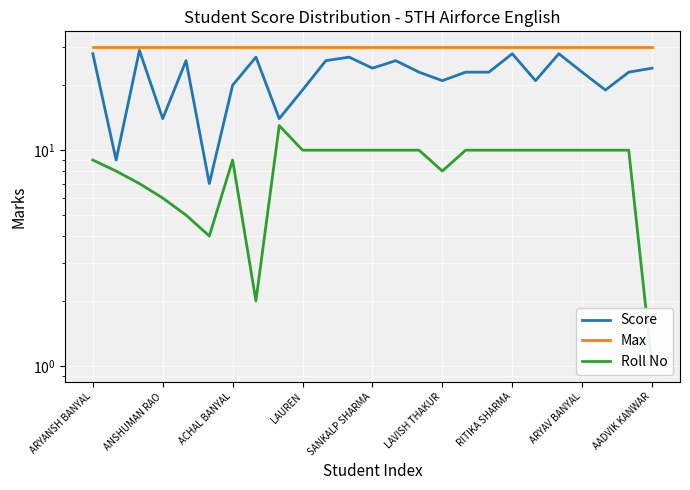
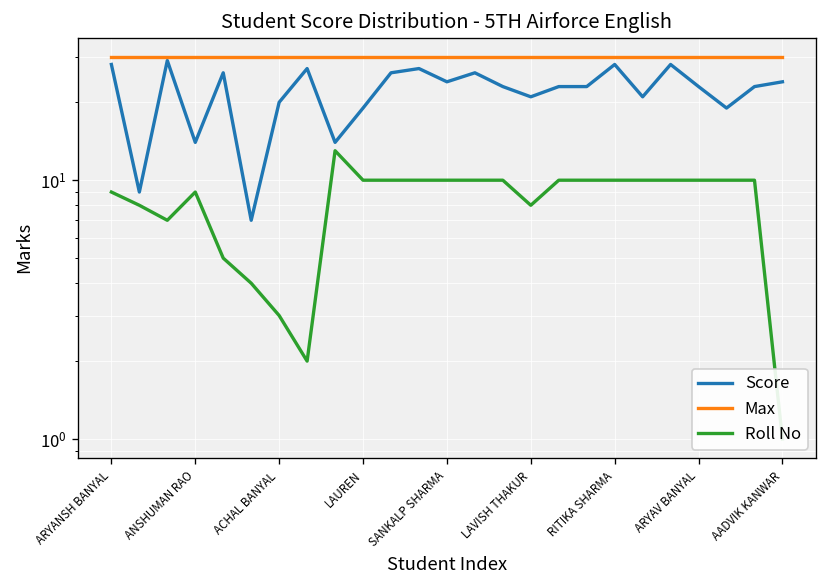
Roll No, ANSHUMAN RAO: 6 -> 9
Roll No, ACHAL BANYAL: 9 -> 3
